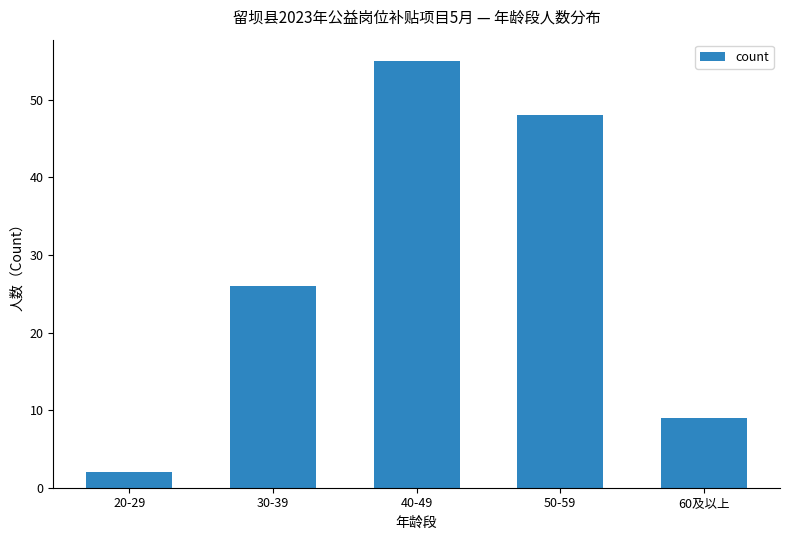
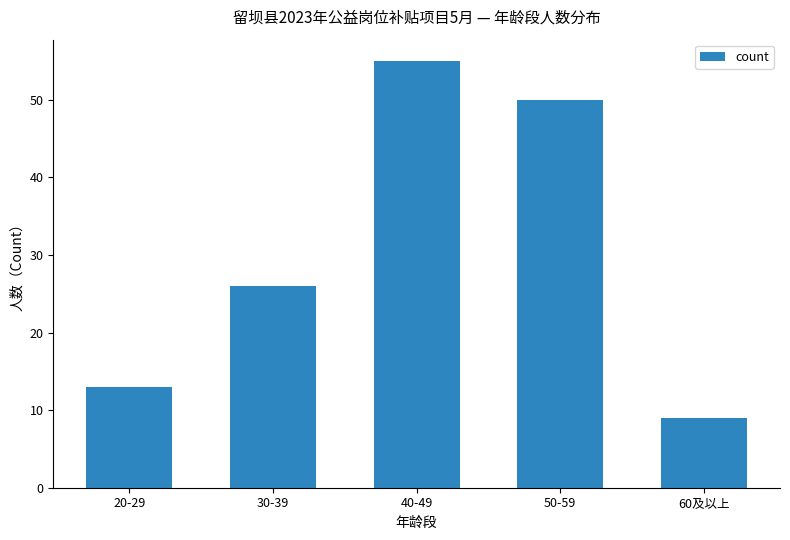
20-29: 2 -> 13
50-59: 48 -> 50
